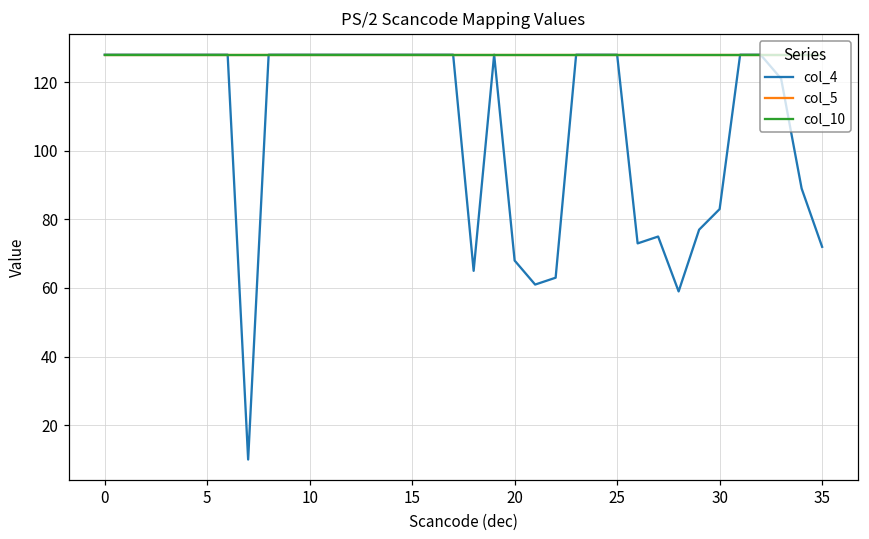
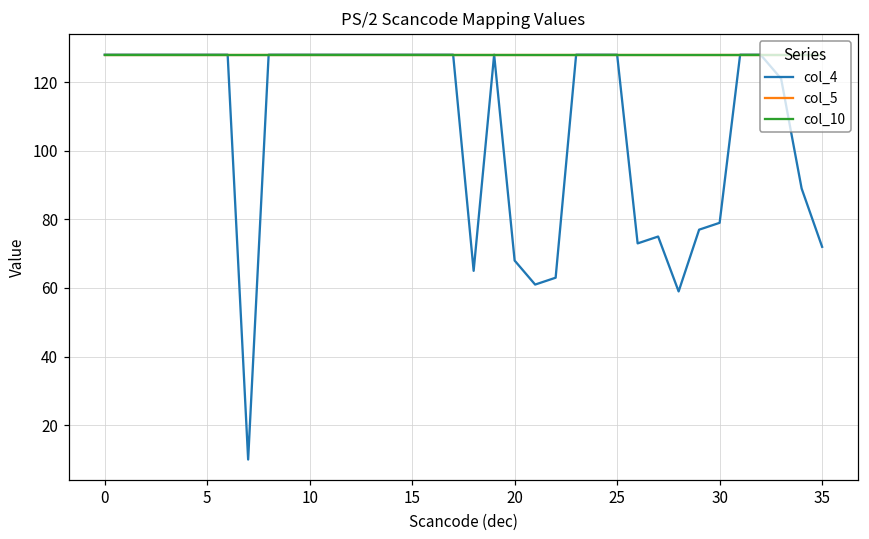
col_4, 30: 83 -> 79
